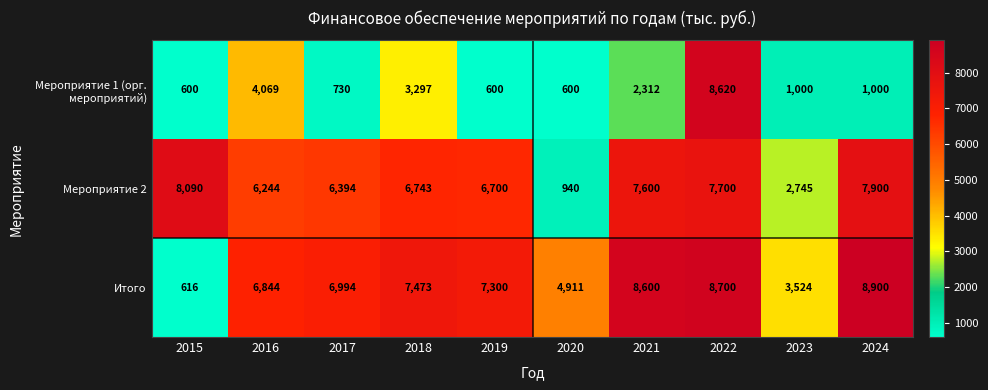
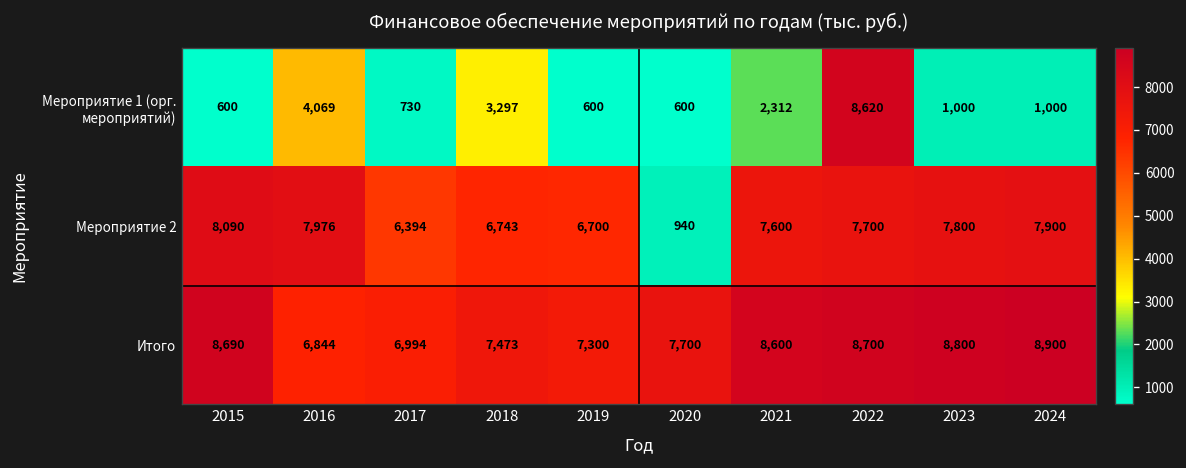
Мероприятие 2, 2016: 6,244 -> 7,976
Мероприятие 2, 2023: 2,745 -> 7,800
Итого, 2015: 616 -> 8,690
Итого, 2020: 4,911 -> 7,700
Итого, 2023: 3,524 -> 8,800
